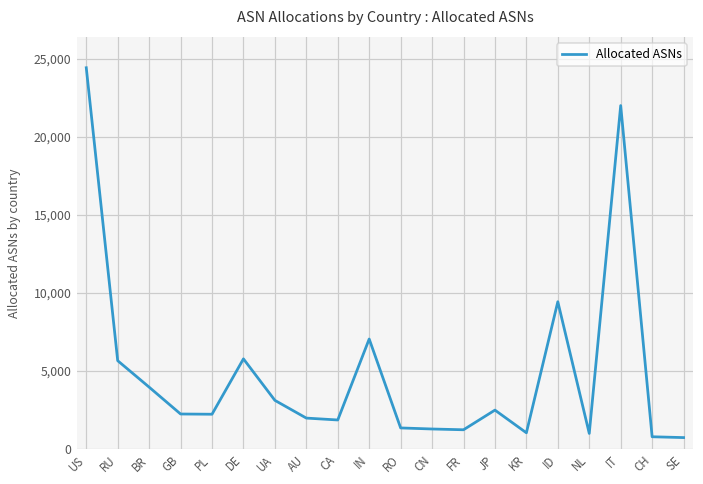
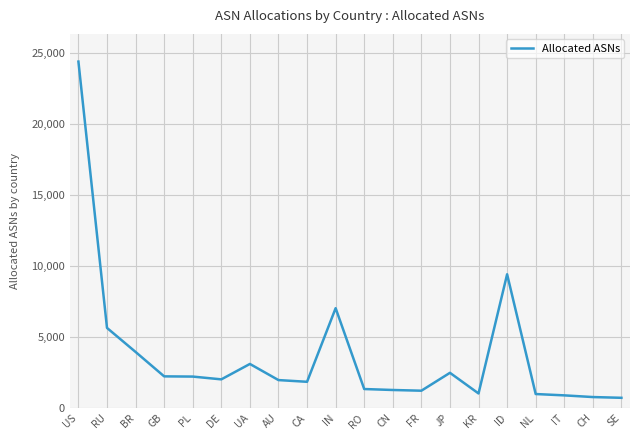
DE: 5,800 -> 2,000
IT: 22,000 -> 900
